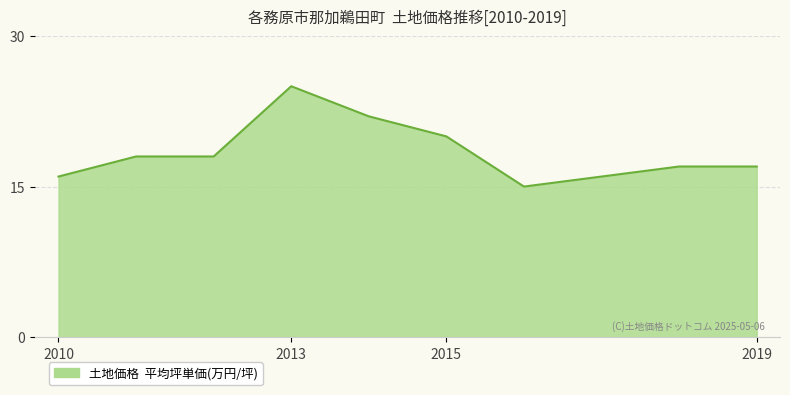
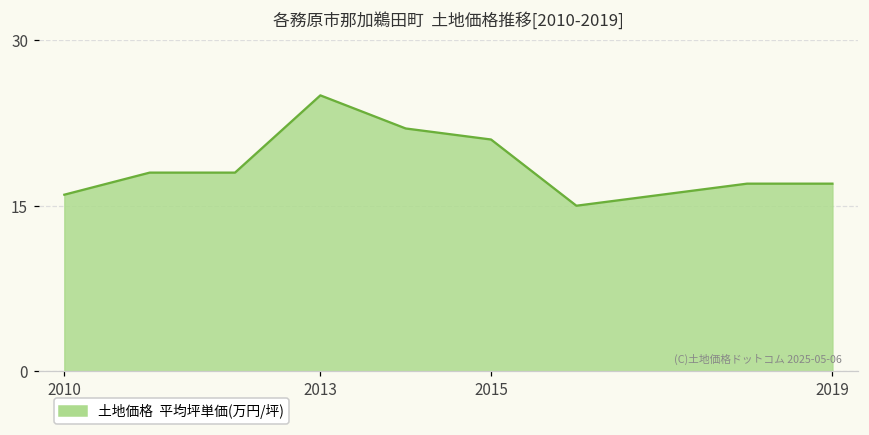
2015: 20 -> 21
